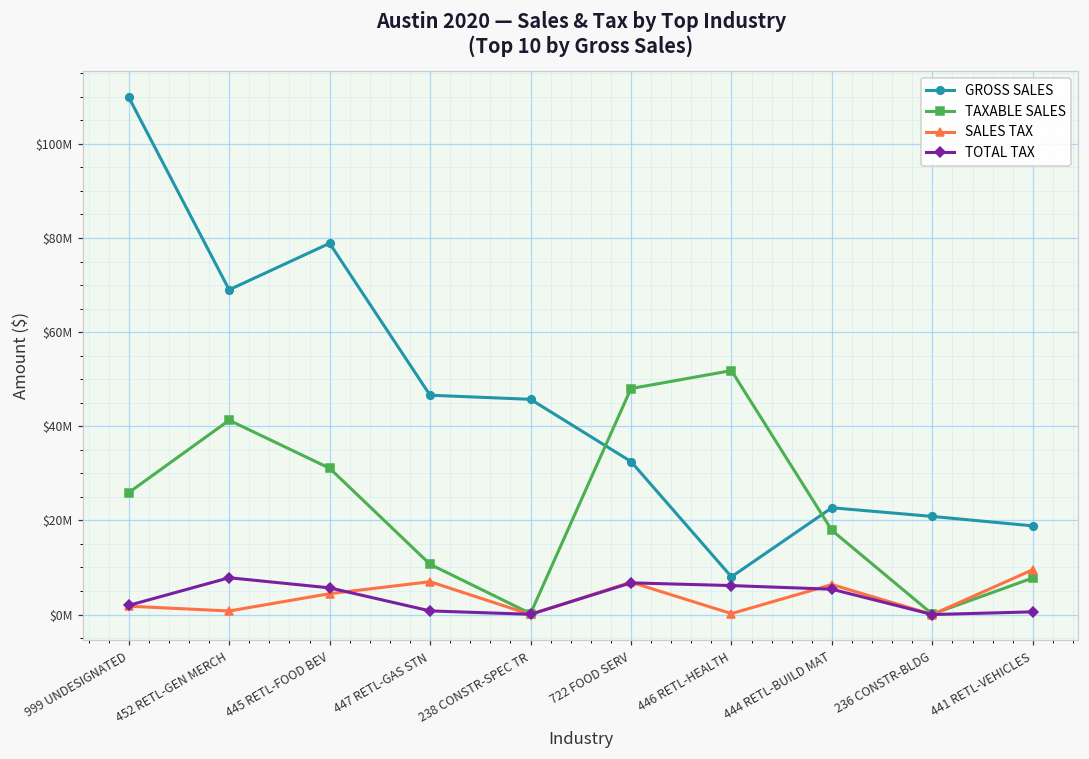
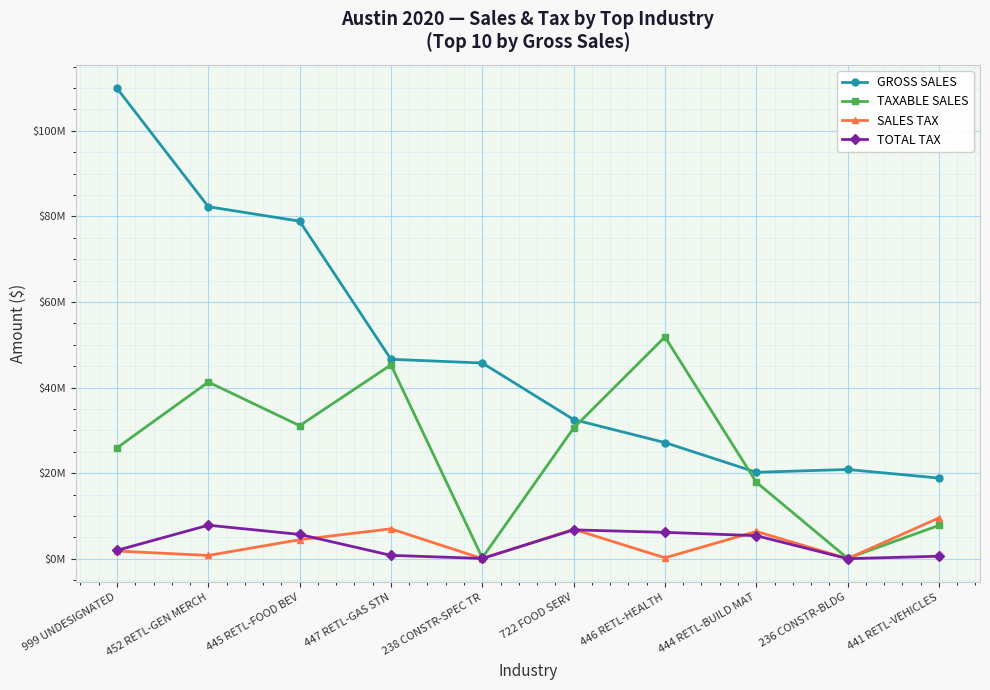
GROSS SALES, 452 RETL-GEN MERCH: $69000000 -> $82000000
TAXABLE SALES, 447 RETL-GAS STN: $11000000 -> $45000000
TAXABLE SALES, 722 FOOD SERV: $48000000 -> $31000000
GROSS SALES, 446 RETL-HEALTH: $8000000 -> $27000000
GROSS SALES, 444 RETL-BUILD MAT: $23000000 -> $20000000
